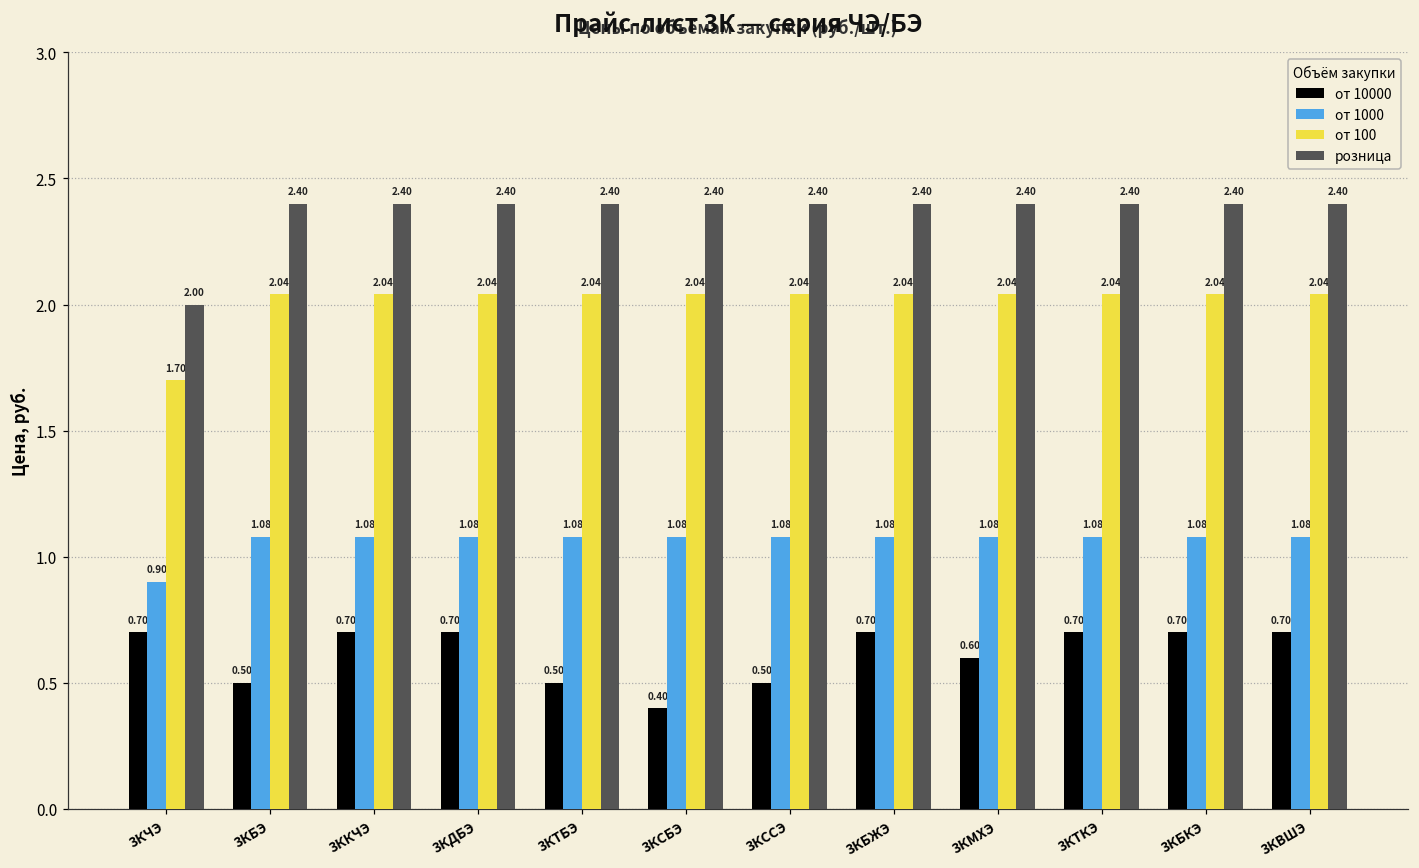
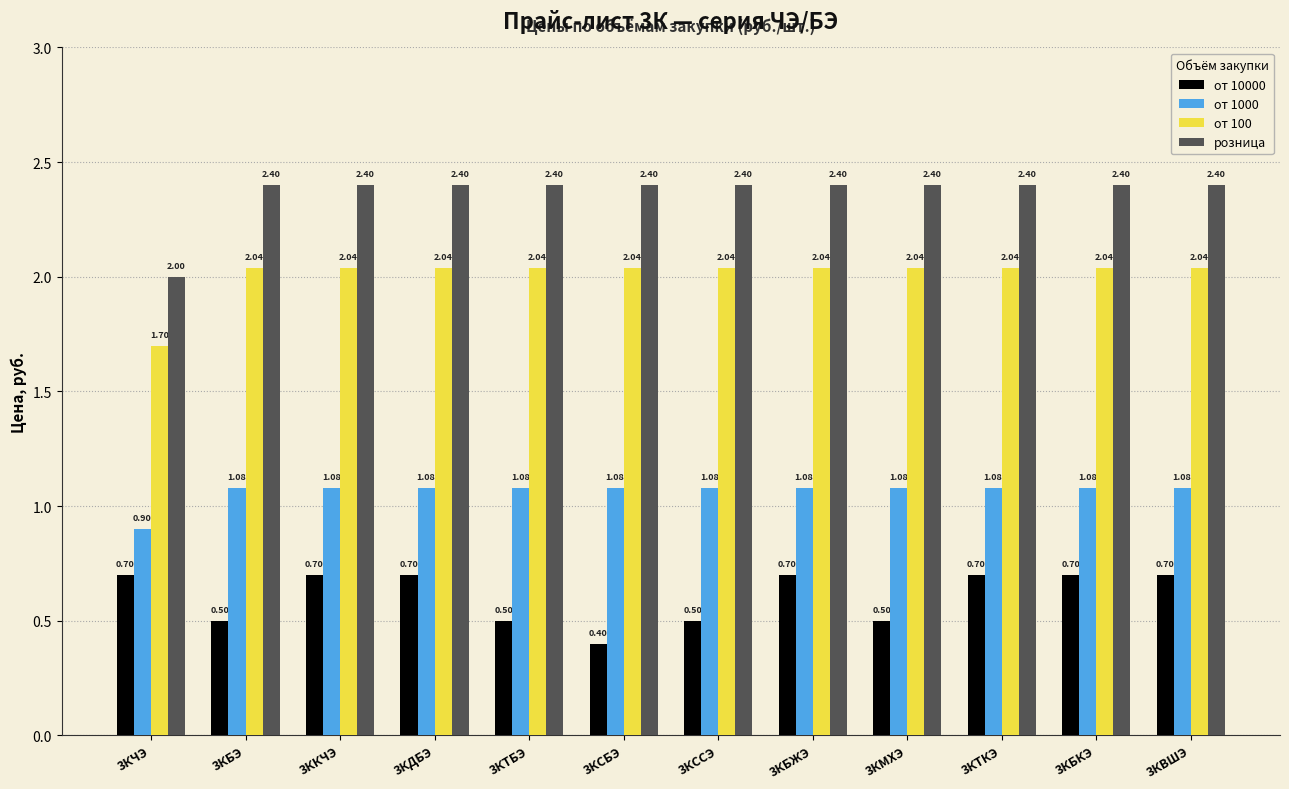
от 10000, 3КМХЭ: 0.60 -> 0.50
